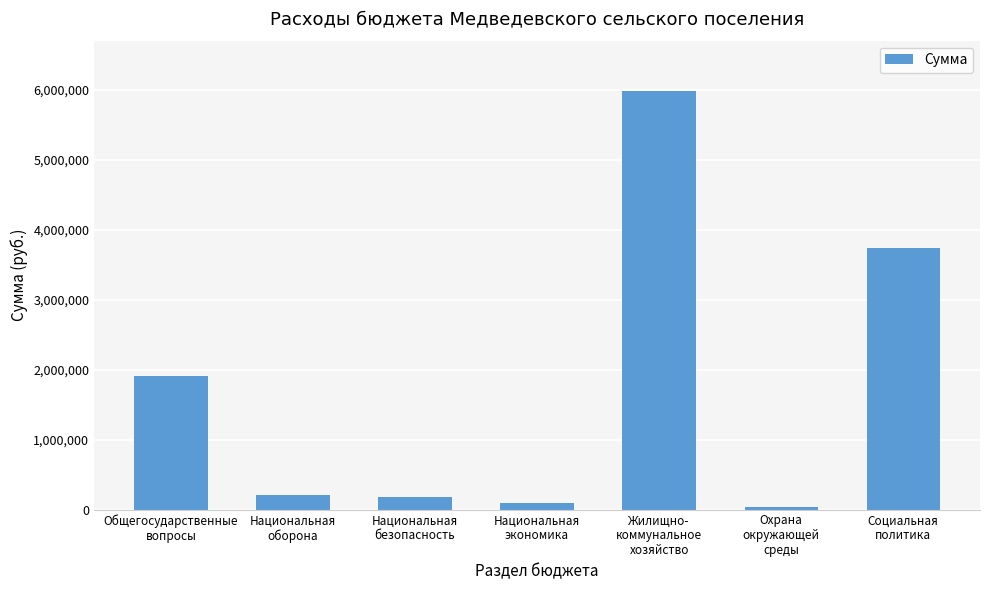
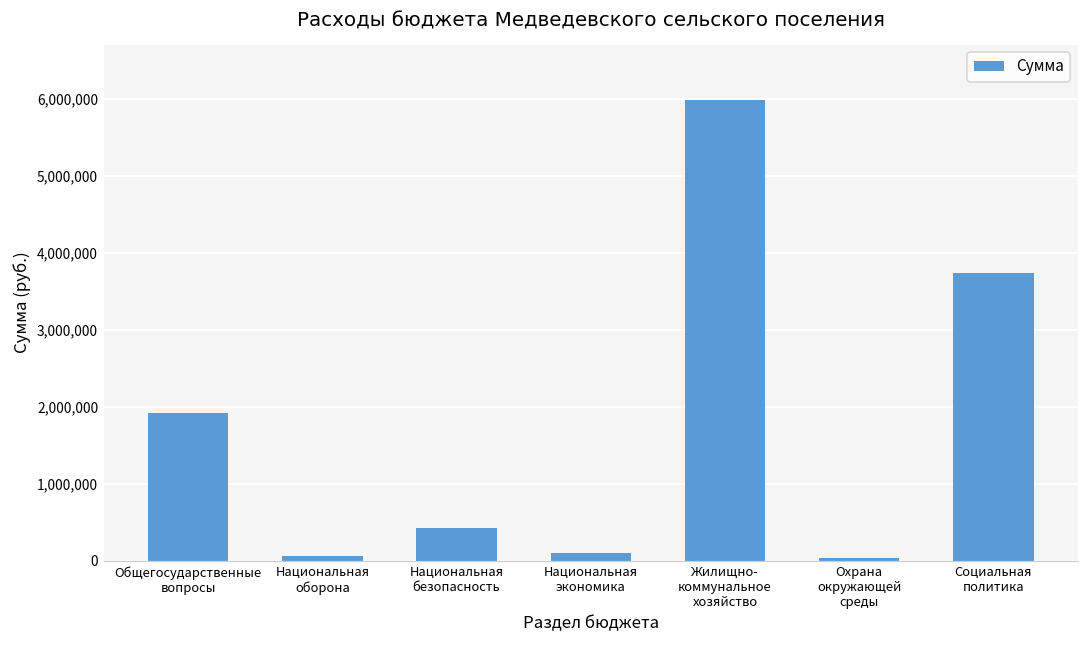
Национальная оборона: 200,000 -> 100,000
Национальная безопасность: 200,000 -> 400,000
